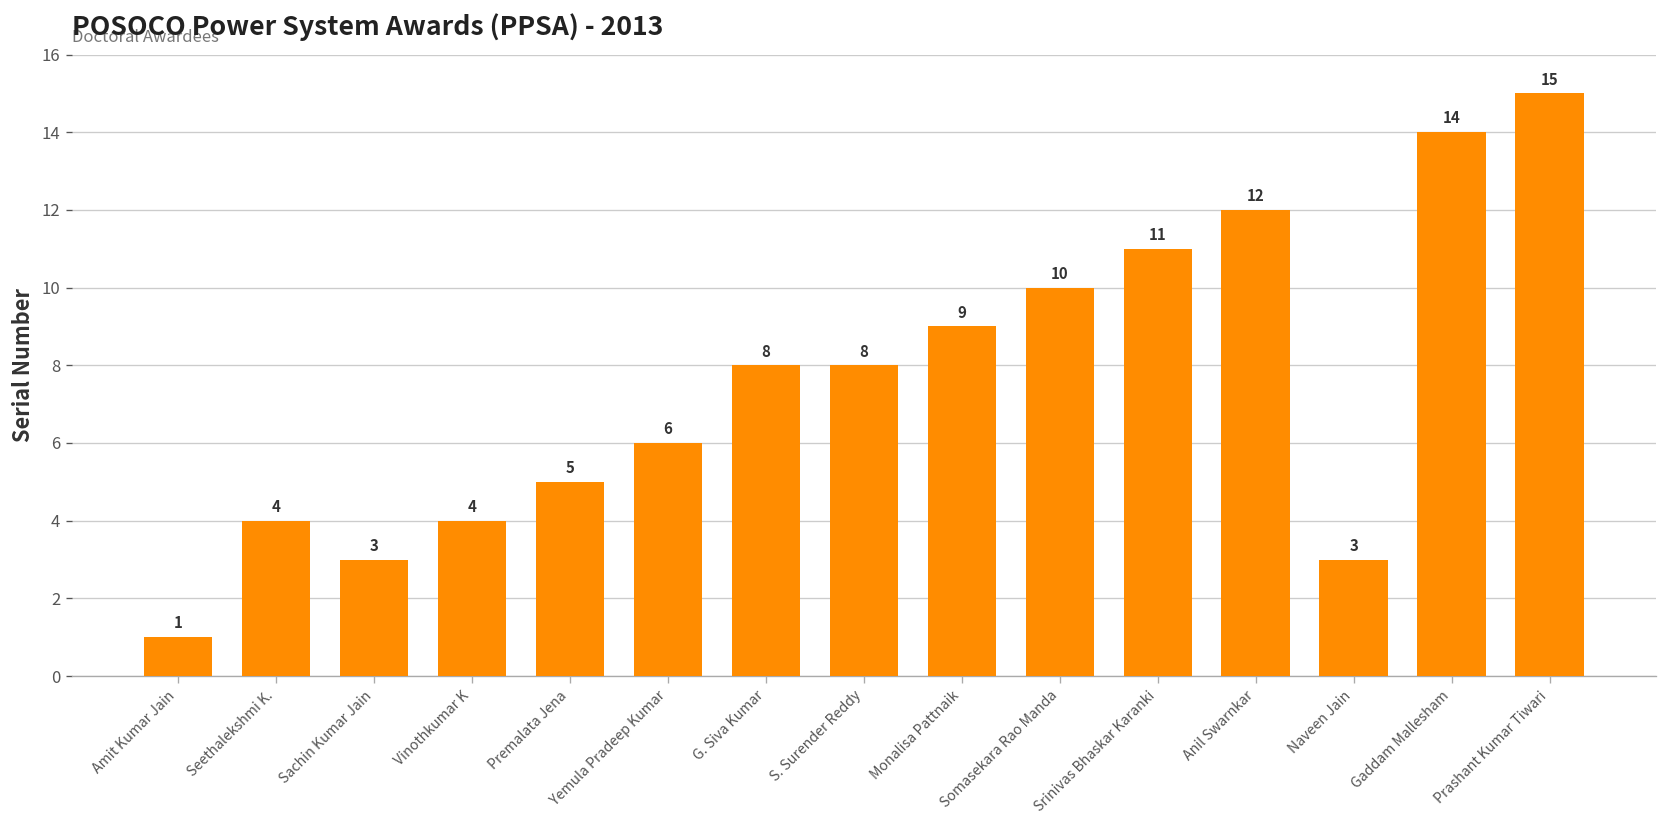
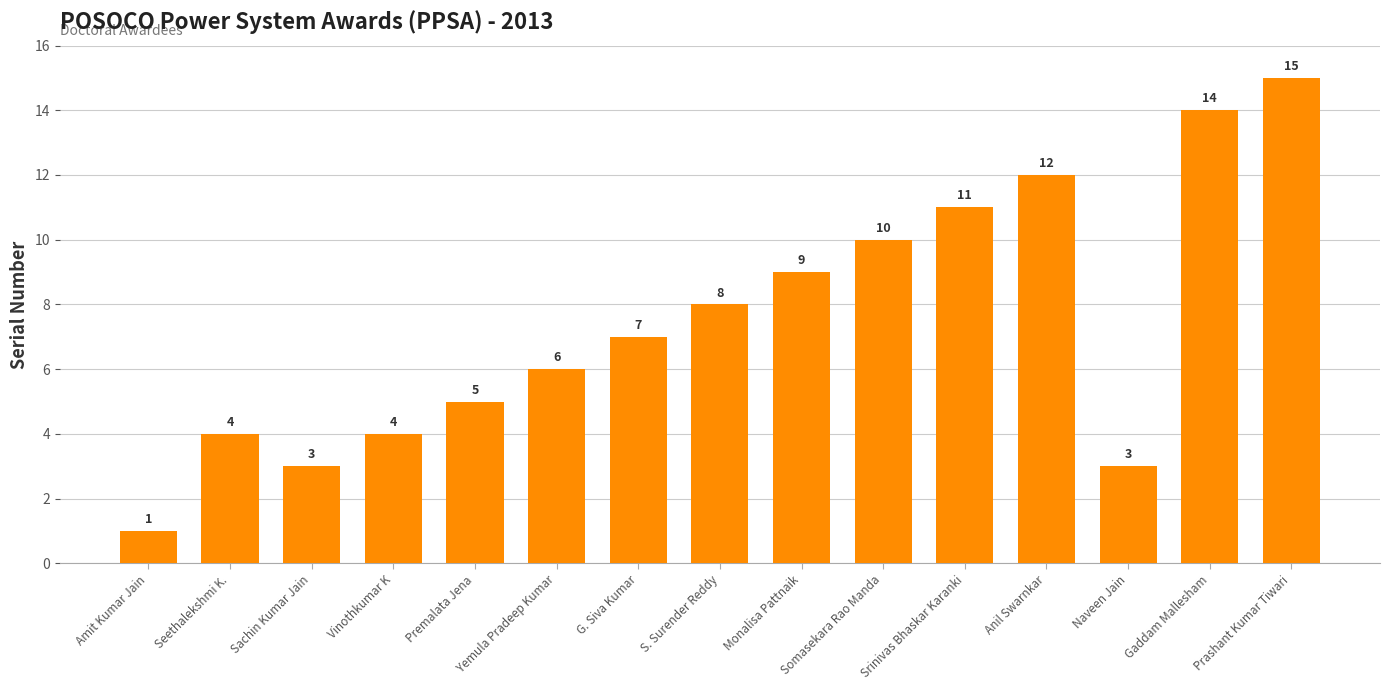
G. Siva Kumar: 8 -> 7
